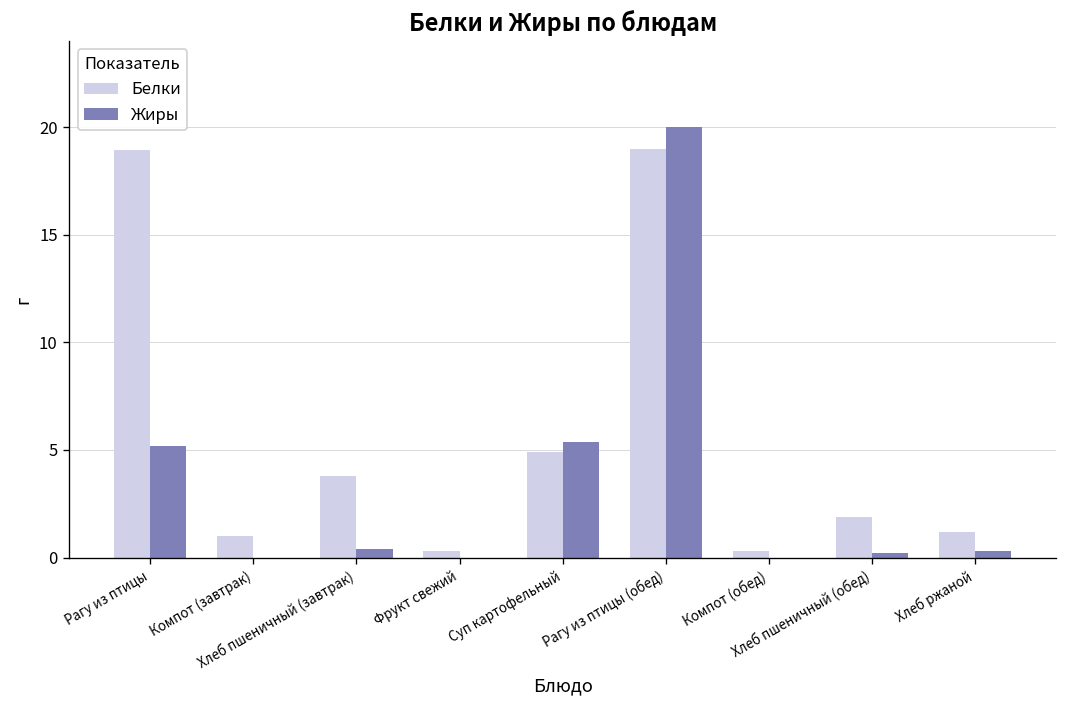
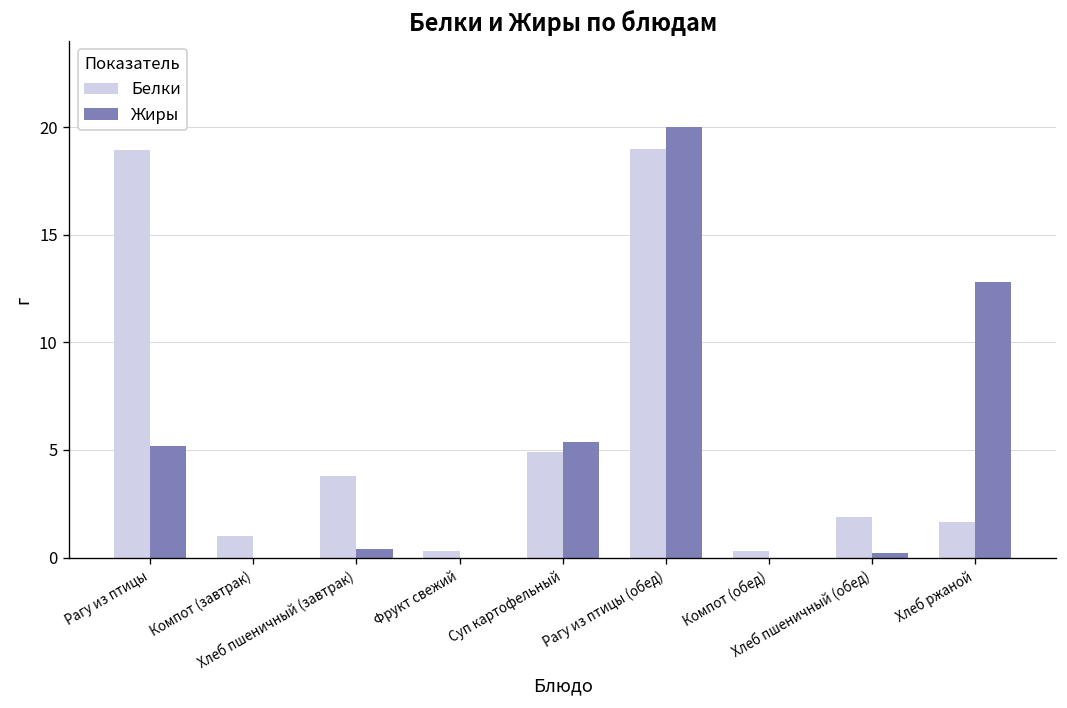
Белки, Хлеб ржаной: 1.2 -> 1.7
Жиры, Хлеб ржаной: 0.3 -> 12.8
